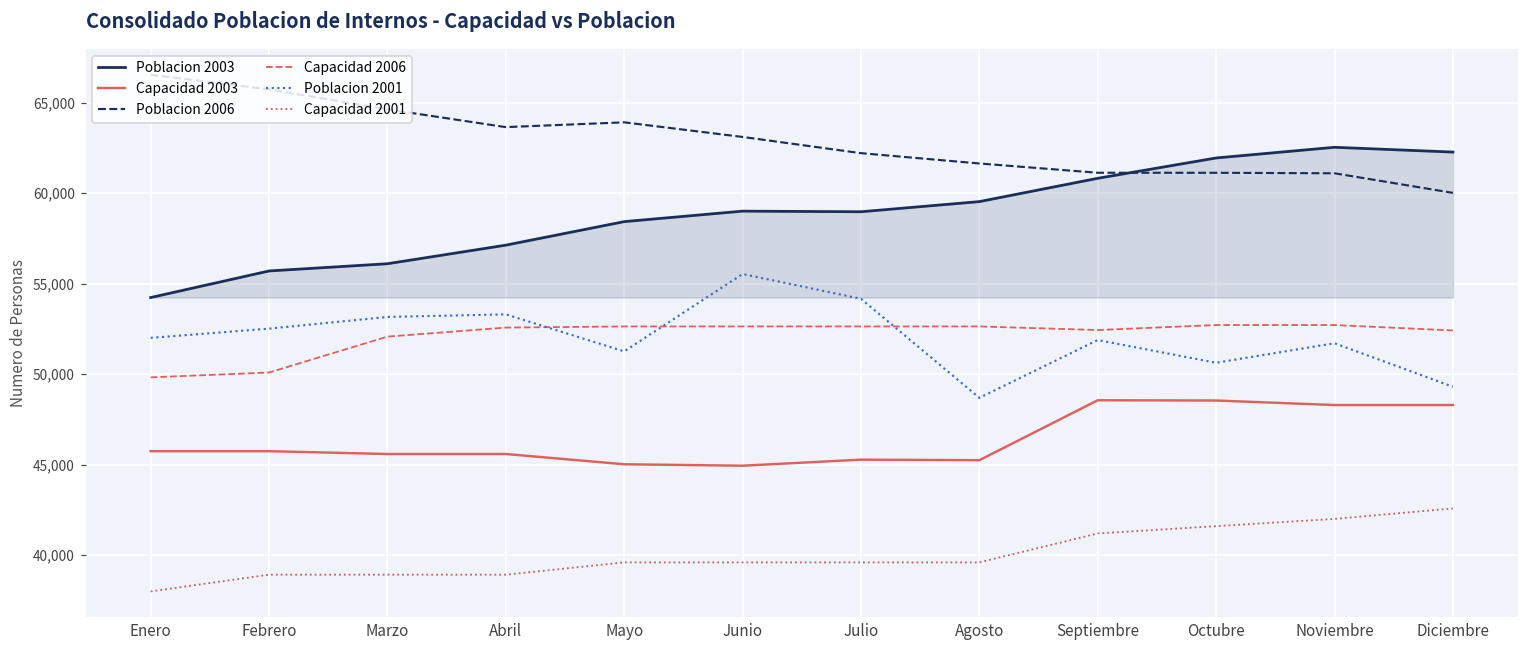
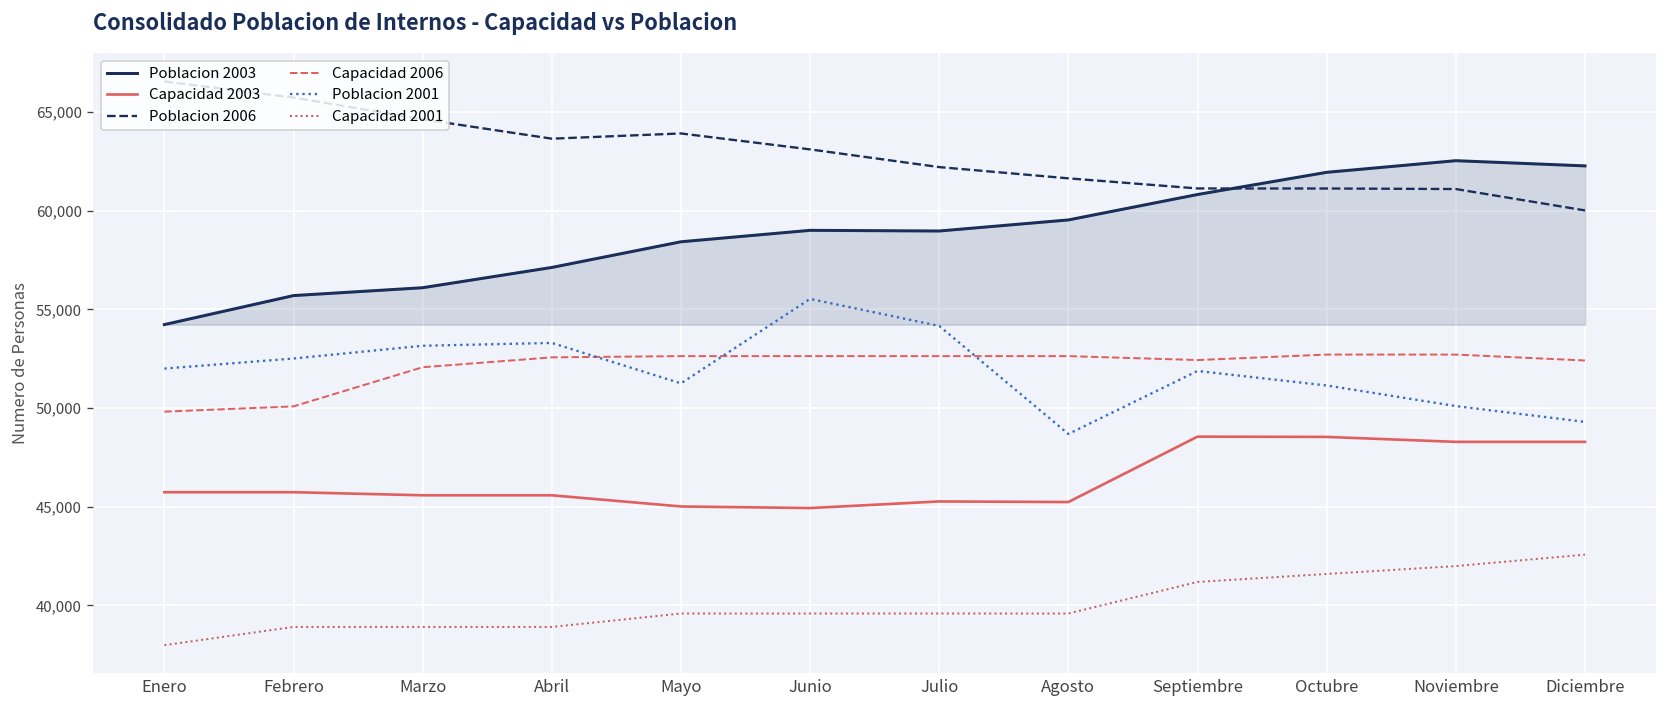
Poblacion 2001, Octubre: 50,600 -> 51,100
Poblacion 2001, Noviembre: 51,700 -> 50,100
